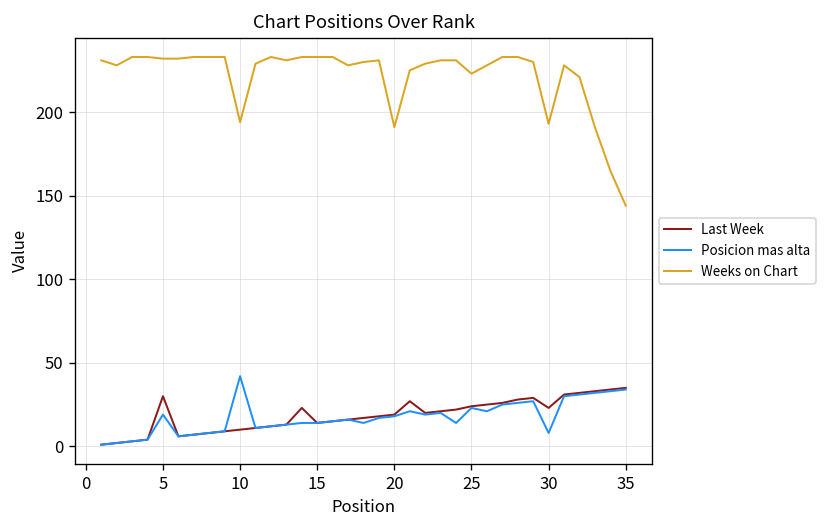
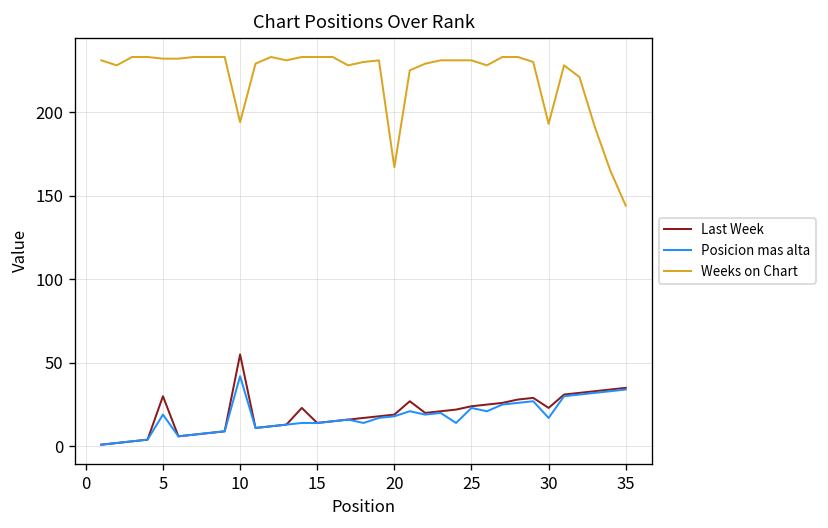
Last Week, 10: 10 -> 55
Weeks on Chart, 20: 191 -> 167
Weeks on Chart, 25: 223 -> 231
Posicion mas alta, 30: 8 -> 17
